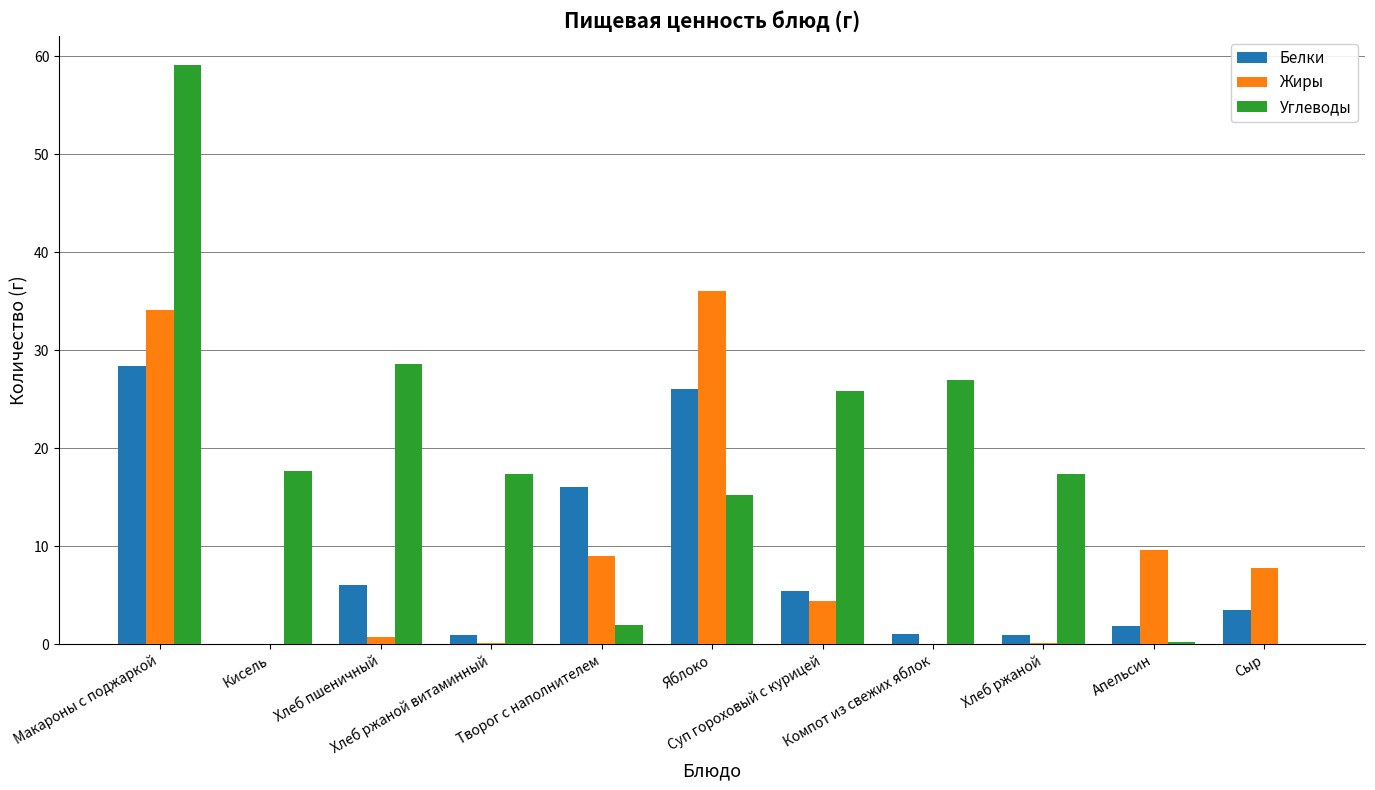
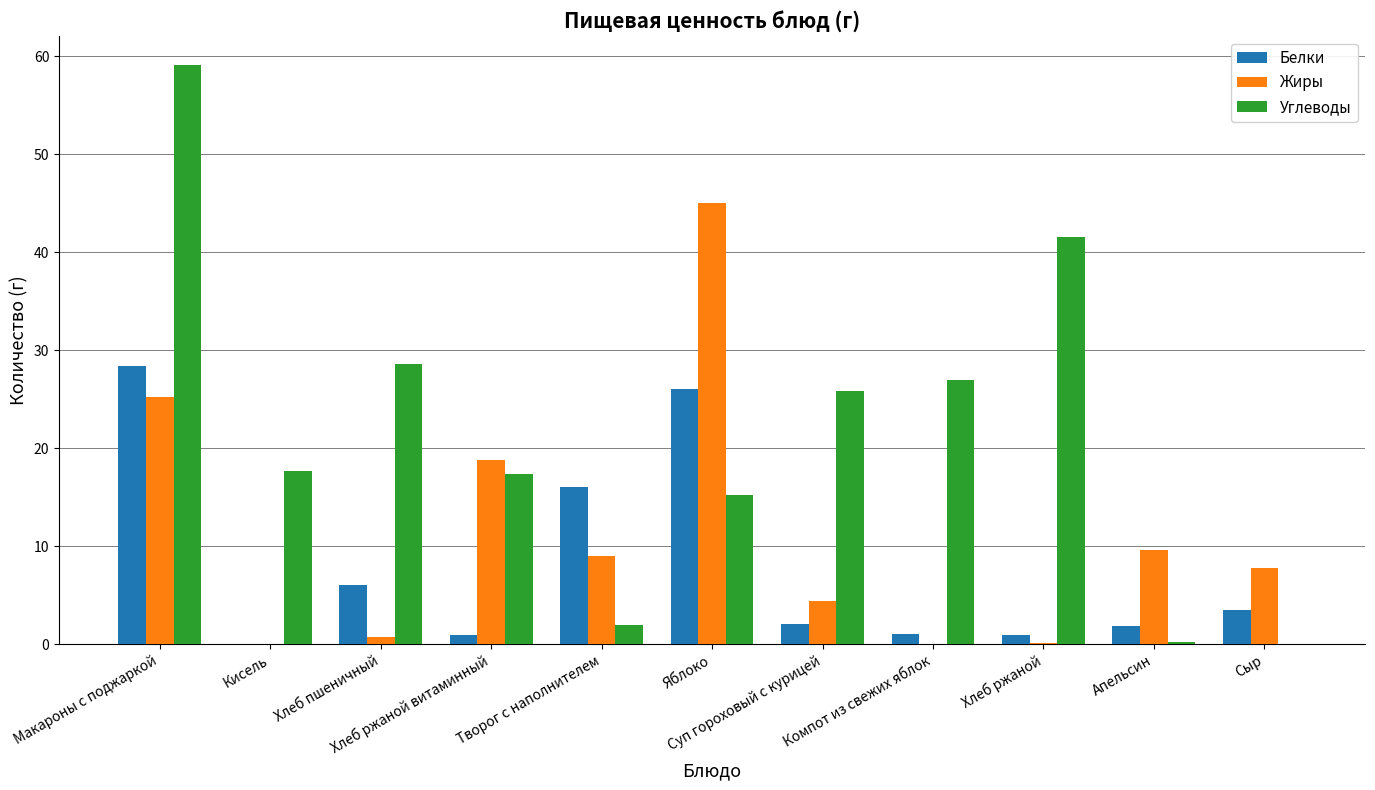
Жиры, Макароны с поджаркой: 34 -> 25
Жиры, Хлеб ржаной витаминный: 0 -> 19
Жиры, Яблоко: 36 -> 45
Белки, Суп гороховый с курицей: 5 -> 2
Углеводы, Хлеб ржаной: 17 -> 42
